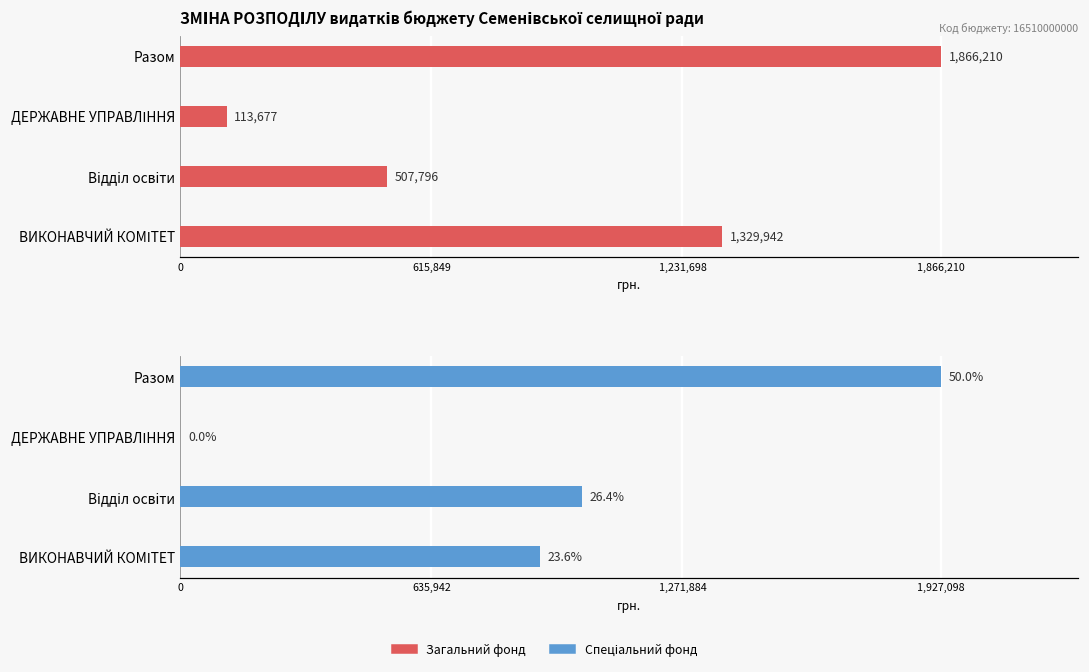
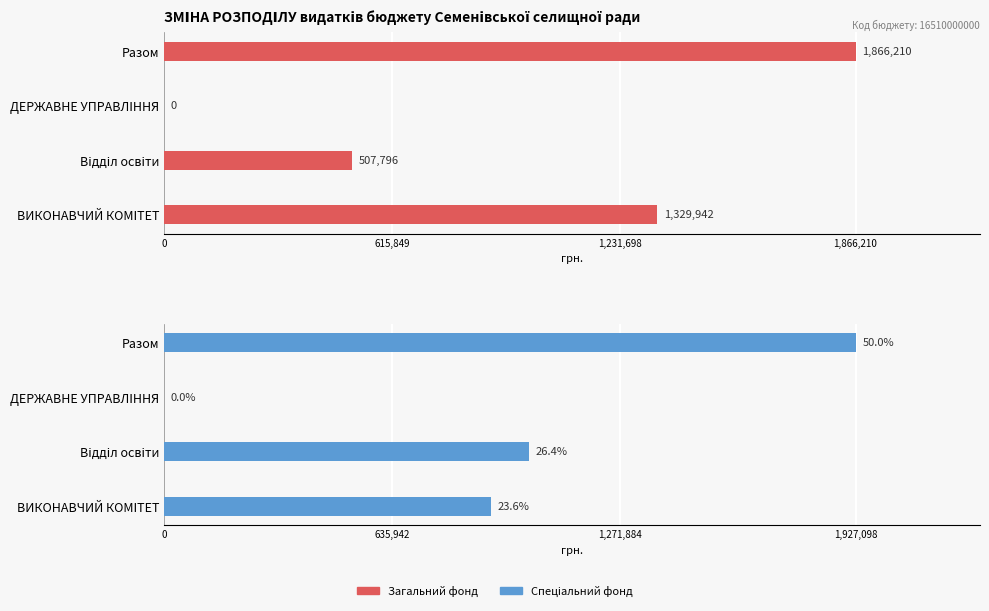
ЗМІНА РОЗПОДІЛУ видатків бюджету Семенівської селищної ради, ДЕРЖАВНЕ УПРАВЛІННЯ: 113,677 -> 0
